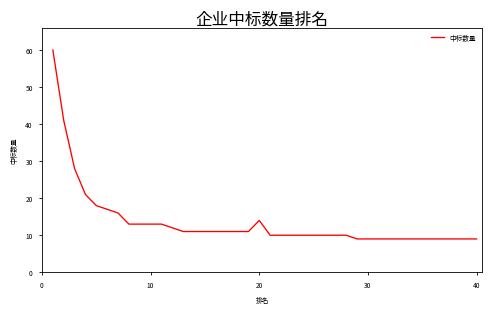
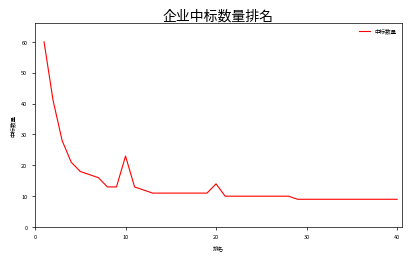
10: 13 -> 23
